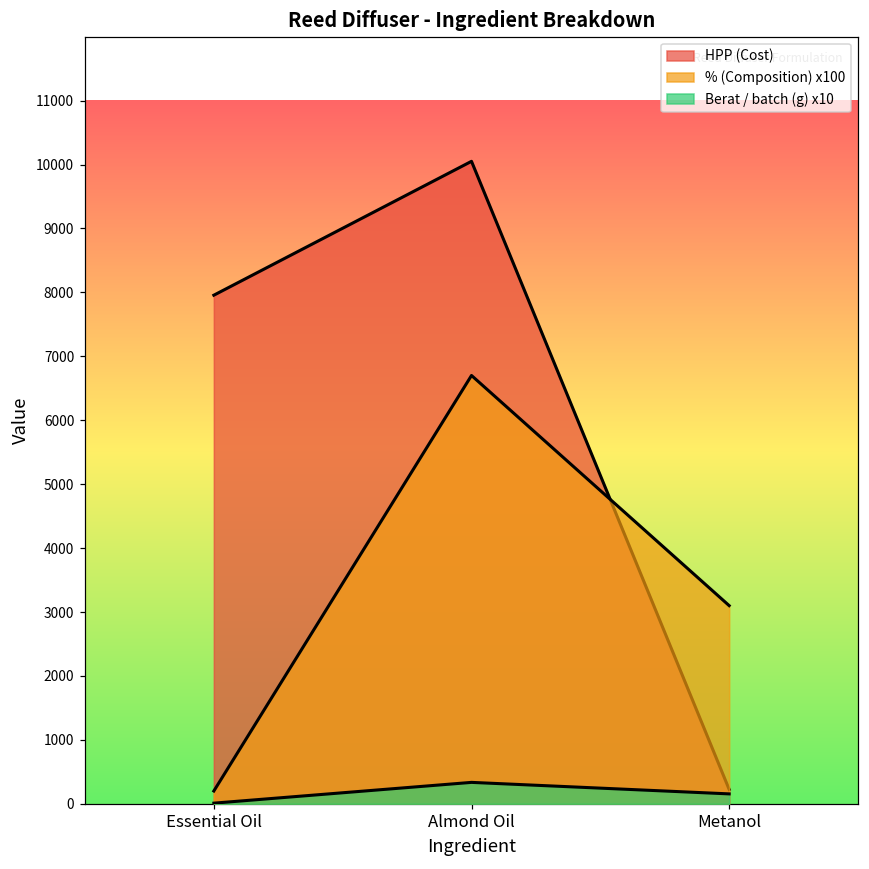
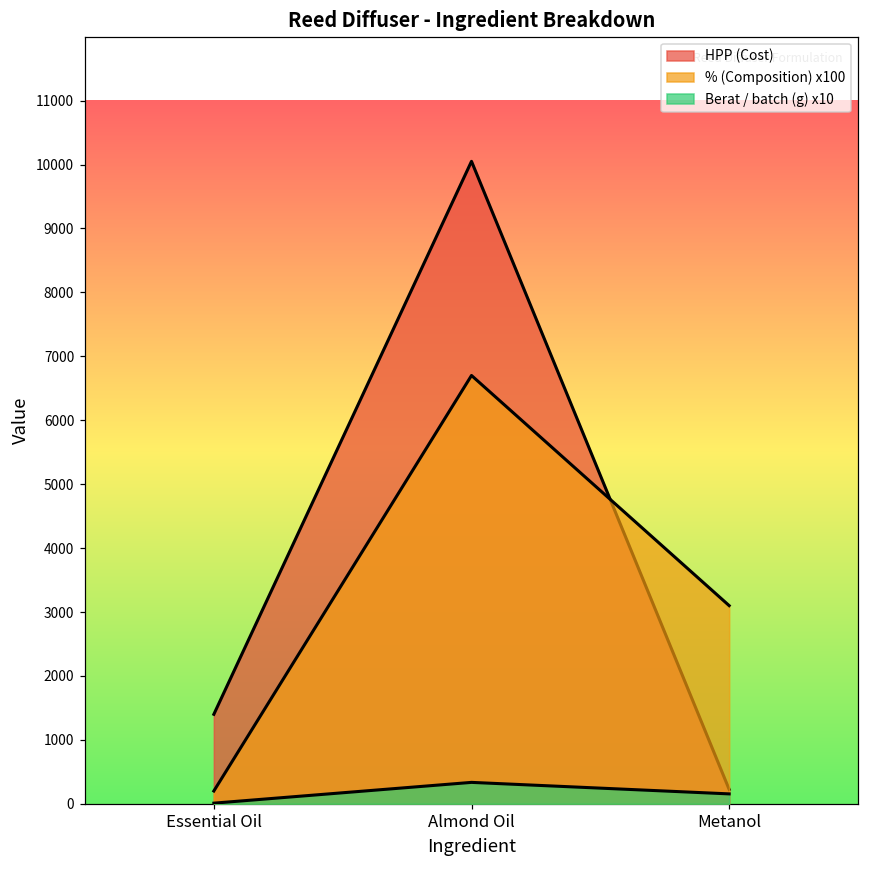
HPP (Cost), Essential Oil: 8000 -> 1400
